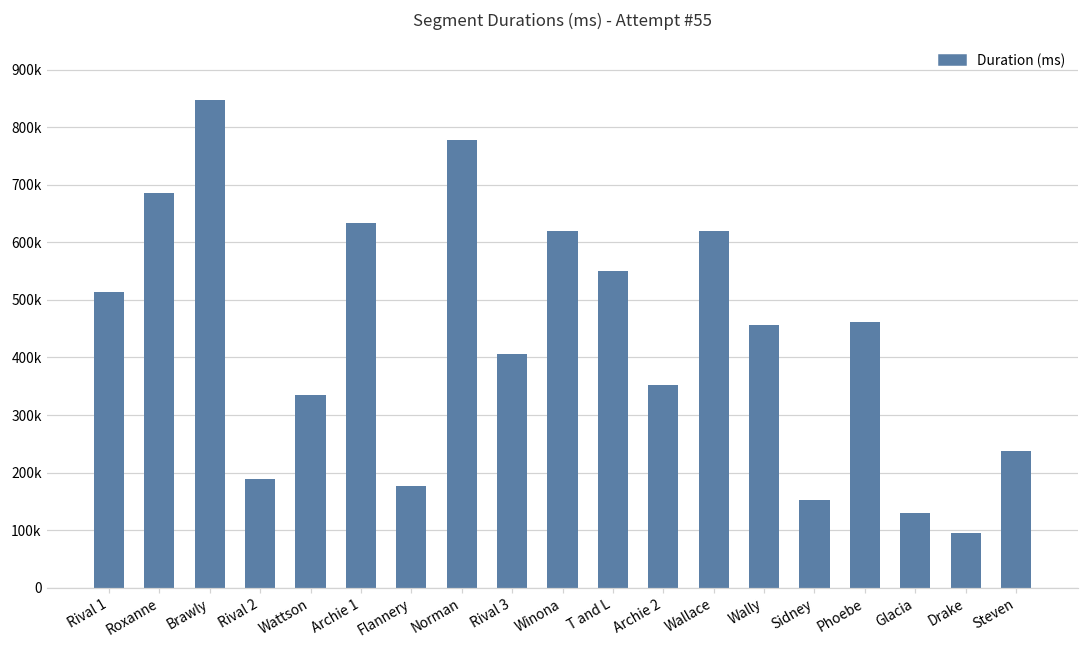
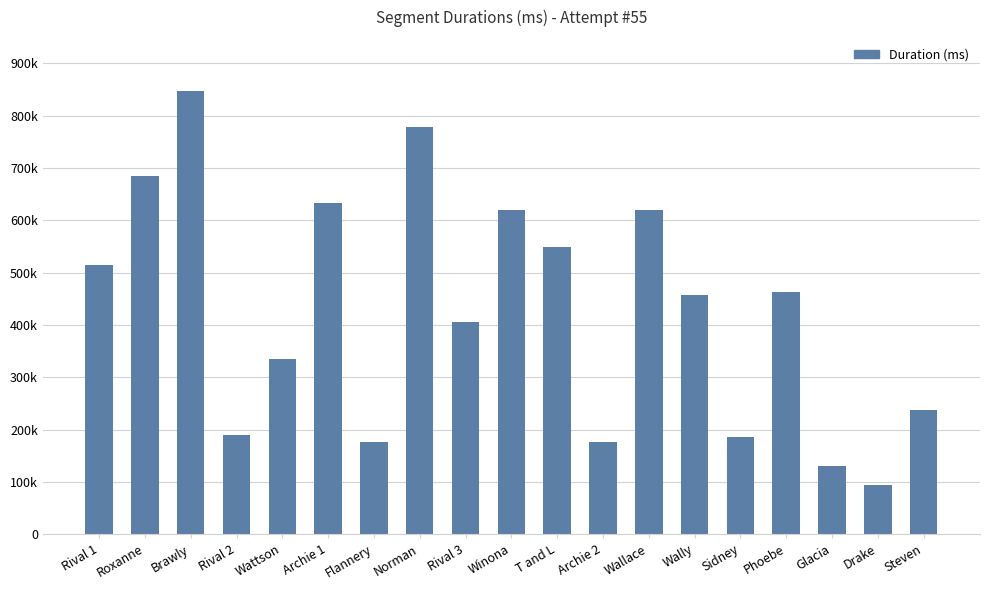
Archie 2: 350000 -> 180000
Sidney: 150000 -> 190000
